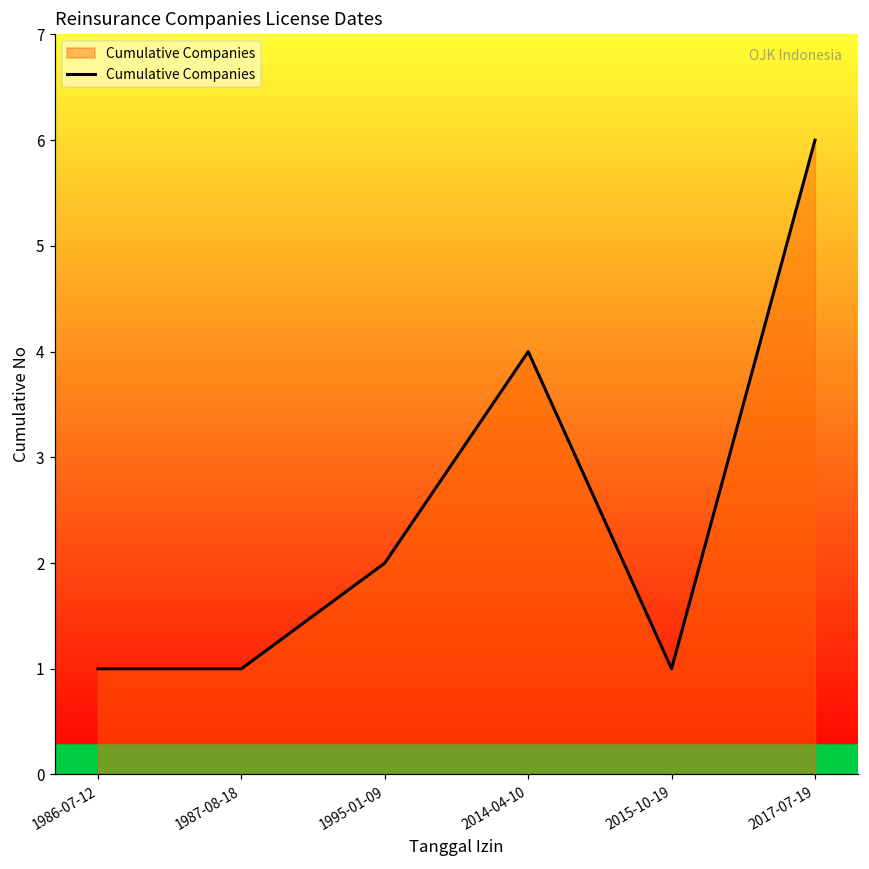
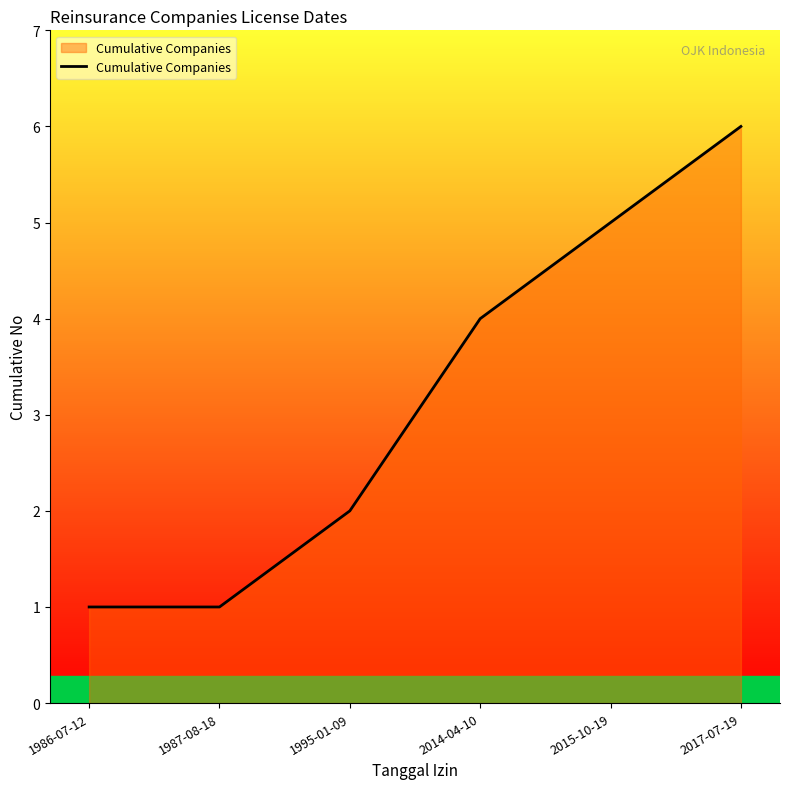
2015-10-19: 1 -> 5
